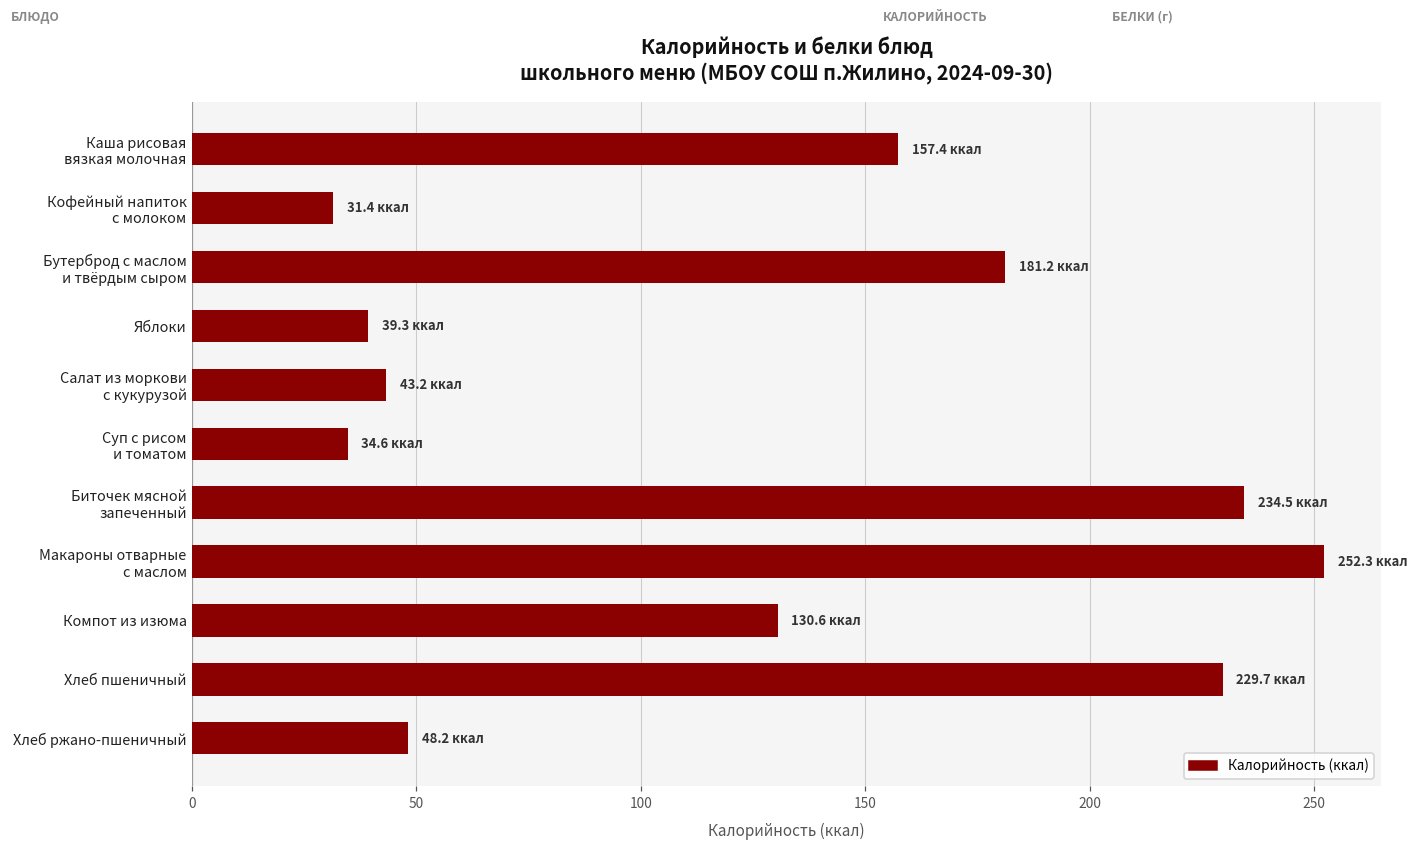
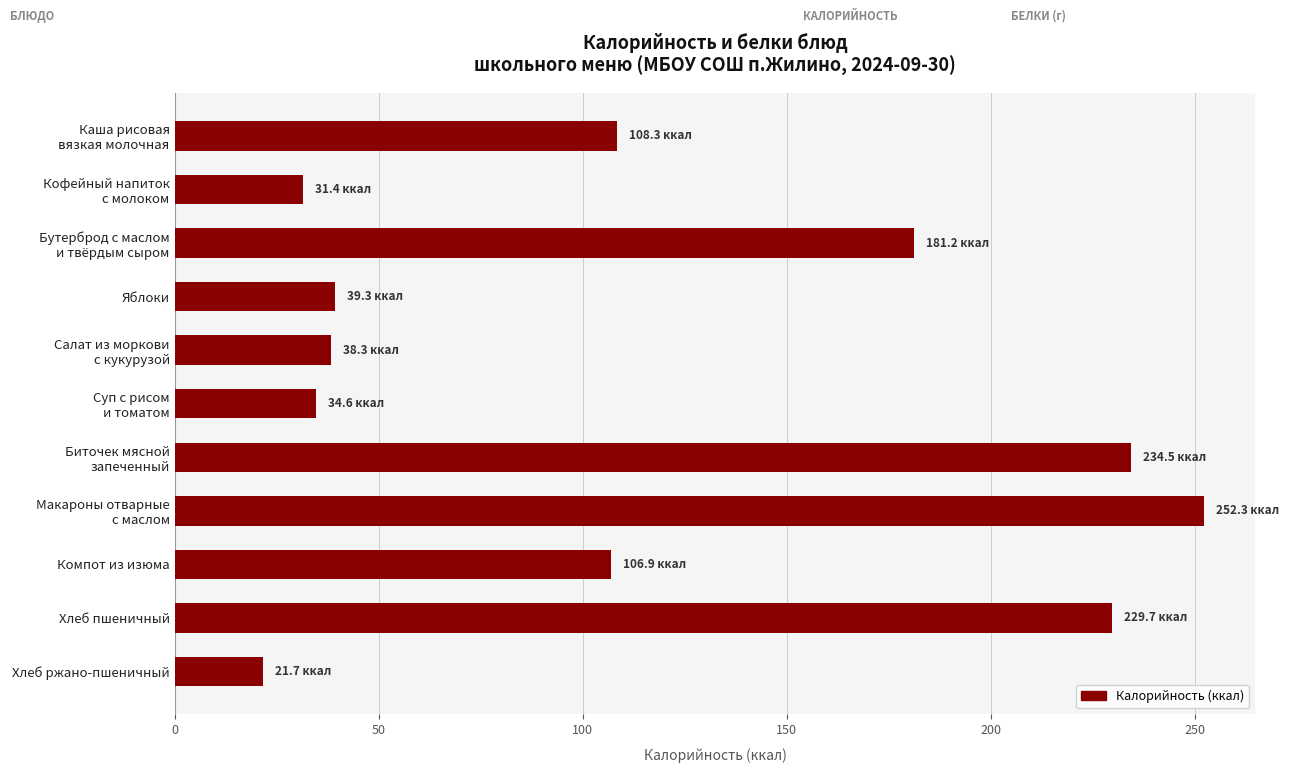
Каша рисовая вязкая молочная: 157.4 -> 108.3
Салат из моркови с кукурузой: 43.2 -> 38.3
Компот из изюма: 130.6 -> 106.9
Хлеб ржано-пшеничный: 48.2 -> 21.7
